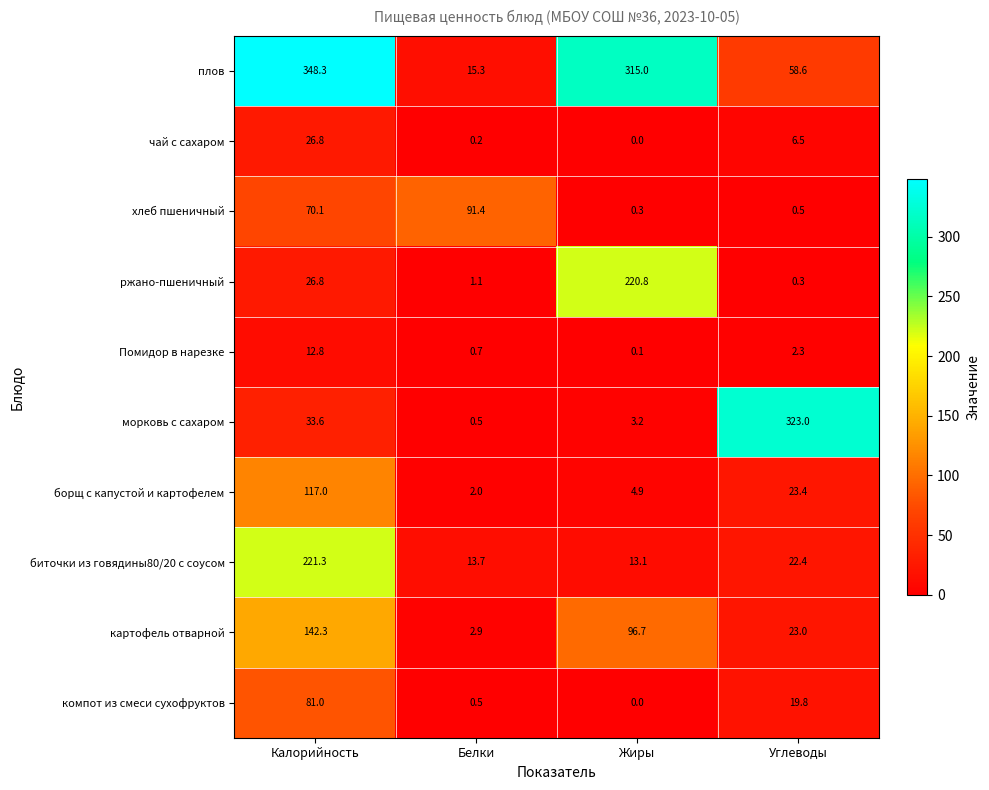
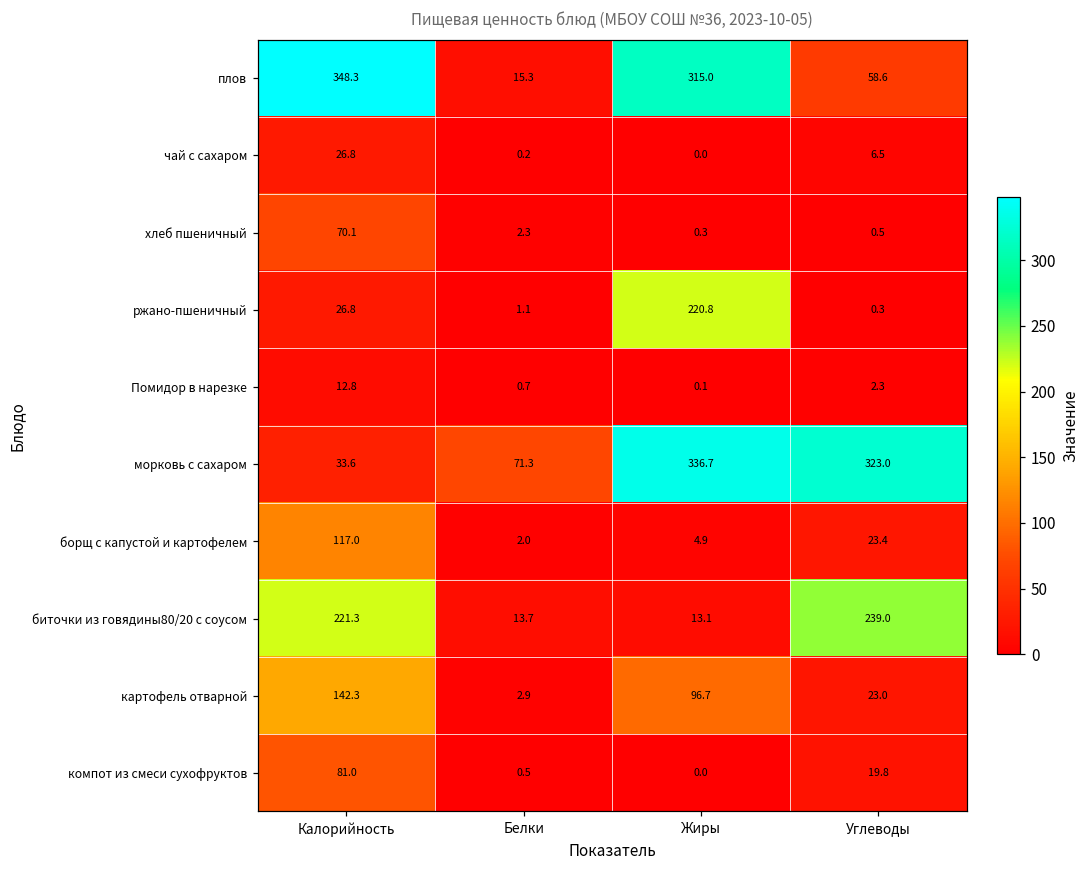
хлеб пшеничный, Белки: 91.4 -> 2.3
морковь с сахаром, Белки: 0.5 -> 71.3
морковь с сахаром, Жиры: 3.2 -> 336.7
биточки из говядины80/20 с соусом, Углеводы: 22.4 -> 239.0
